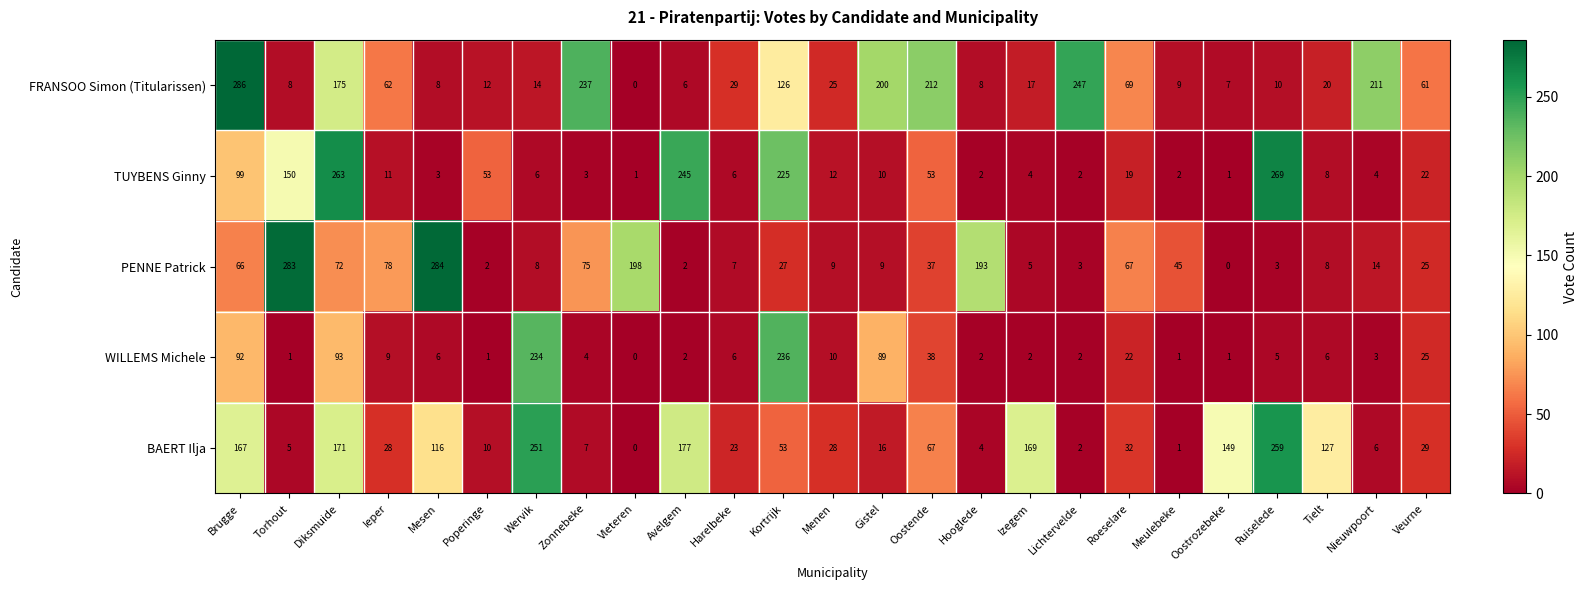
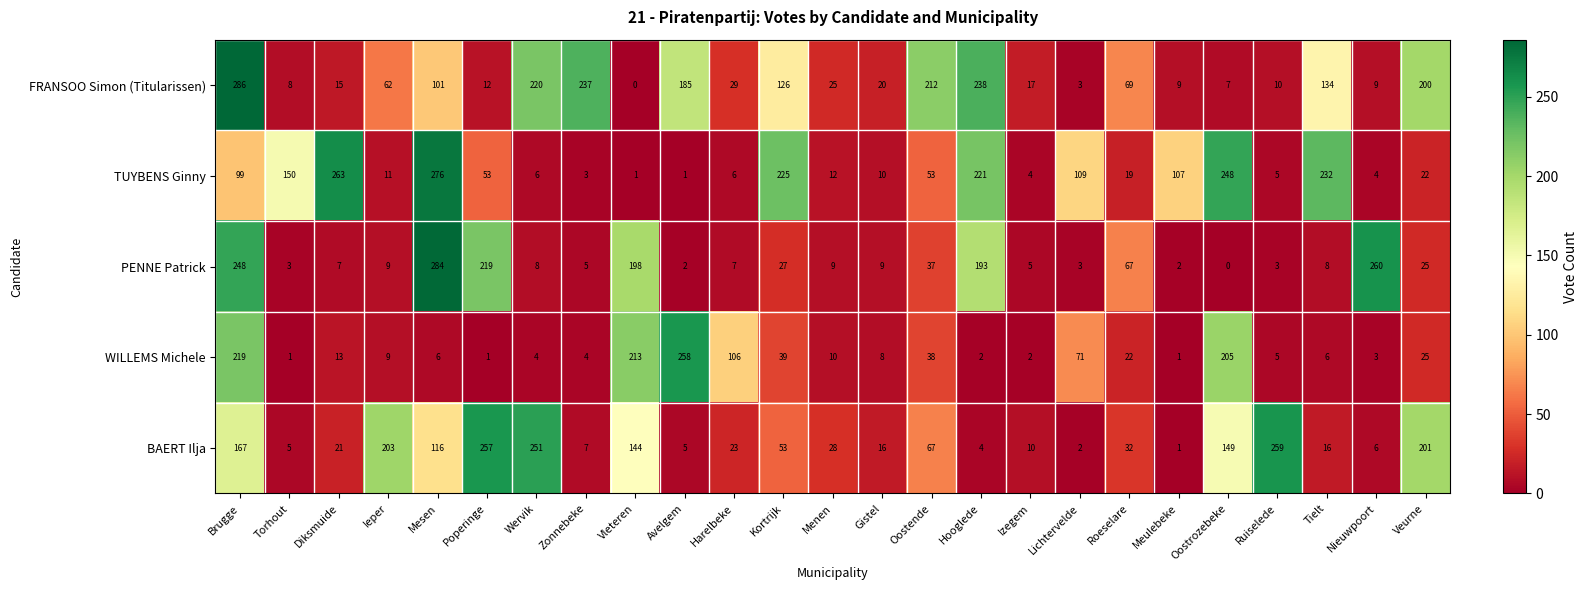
FRANSOO Simon (Titularissen), Diksmuide: 175 -> 15
FRANSOO Simon (Titularissen), Mesen: 8 -> 101
FRANSOO Simon (Titularissen), Wervik: 14 -> 220
FRANSOO Simon (Titularissen), Avelgem: 6 -> 185
FRANSOO Simon (Titularissen), Gistel: 200 -> 20
FRANSOO Simon (Titularissen), Hooglede: 8 -> 238
FRANSOO Simon (Titularissen), Lichtervelde: 247 -> 3
FRANSOO Simon (Titularissen), Tielt: 20 -> 134
FRANSOO Simon (Titularissen), Nieuwpoort: 211 -> 9
FRANSOO Simon (Titularissen), Veurne: 61 -> 200
TUYBENS Ginny, Mesen: 3 -> 276
TUYBENS Ginny, Avelgem: 245 -> 1
TUYBENS Ginny, Hooglede: 2 -> 221
TUYBENS Ginny, Lichtervelde: 2 -> 109
TUYBENS Ginny, Meulebeke: 2 -> 107
TUYBENS Ginny, Oostrozebeke: 1 -> 248
TUYBENS Ginny, Ruiselede: 269 -> 5
TUYBENS Ginny, Tielt: 8 -> 232
PENNE Patrick, Brugge: 66 -> 248
PENNE Patrick, Torhout: 283 -> 3
PENNE Patrick, Diksmuide: 72 -> 7
PENNE Patrick, Ieper: 78 -> 9
PENNE Patrick, Poperinge: 2 -> 219
PENNE Patrick, Zonnebeke: 75 -> 5
PENNE Patrick, Meulebeke: 45 -> 2
PENNE Patrick, Nieuwpoort: 14 -> 260
WILLEMS Michele, Brugge: 92 -> 219
WILLEMS Michele, Diksmuide: 93 -> 13
WILLEMS Michele, Wervik: 234 -> 4
WILLEMS Michele, Vleteren: 0 -> 213
WILLEMS Michele, Avelgem: 2 -> 258
WILLEMS Michele, Harelbeke: 6 -> 106
WILLEMS Michele, Kortrijk: 236 -> 39
WILLEMS Michele, Gistel: 89 -> 8
WILLEMS Michele, Lichtervelde: 2 -> 71
WILLEMS Michele, Oostrozebeke: 1 -> 205
BAERT Ilja, Diksmuide: 171 -> 21
BAERT Ilja, Ieper: 28 -> 203
BAERT Ilja, Poperinge: 10 -> 257
BAERT Ilja, Vleteren: 0 -> 144
BAERT Ilja, Avelgem: 177 -> 5
BAERT Ilja, Izegem: 169 -> 10
BAERT Ilja, Tielt: 127 -> 16
BAERT Ilja, Veurne: 29 -> 201
